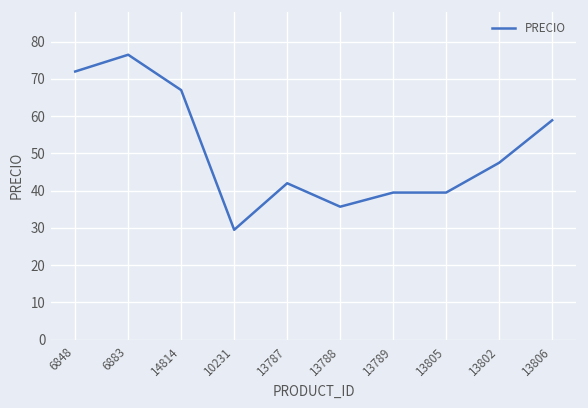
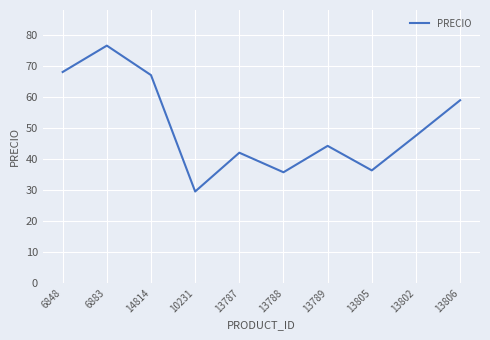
6848: 72 -> 68
13789: 40 -> 44
13805: 40 -> 36
